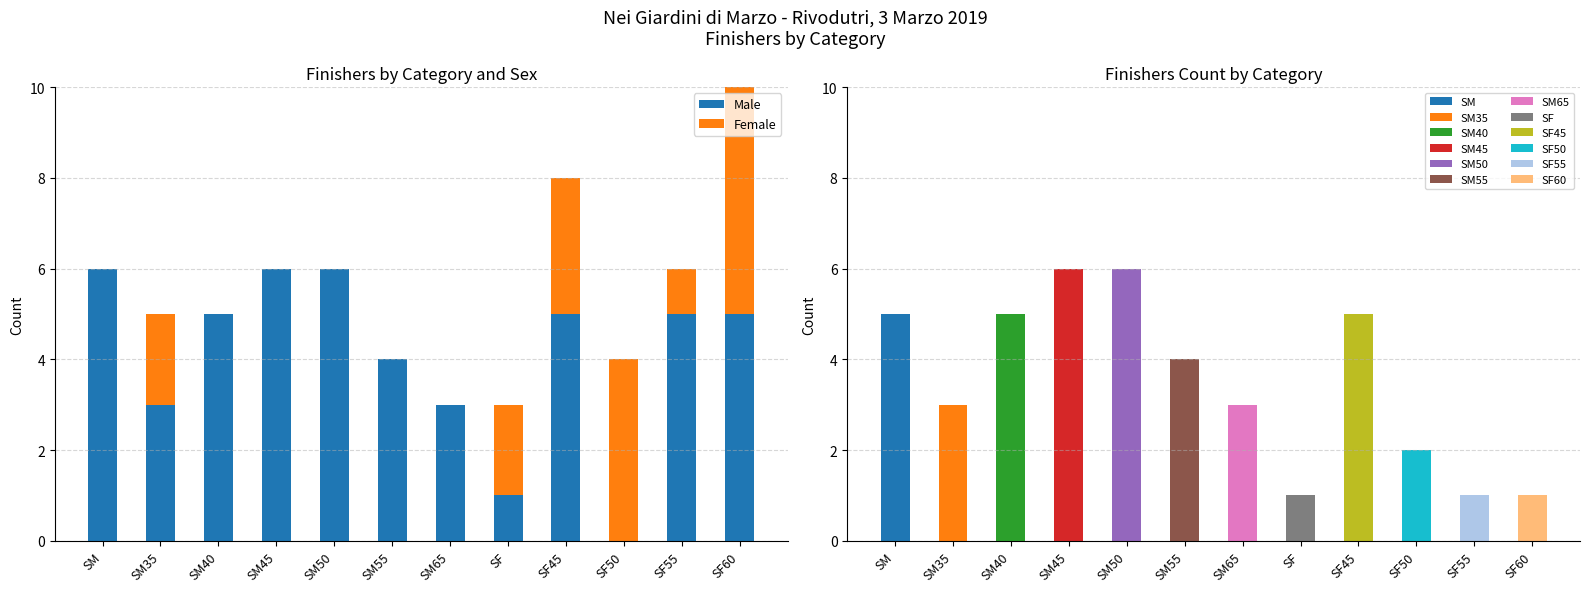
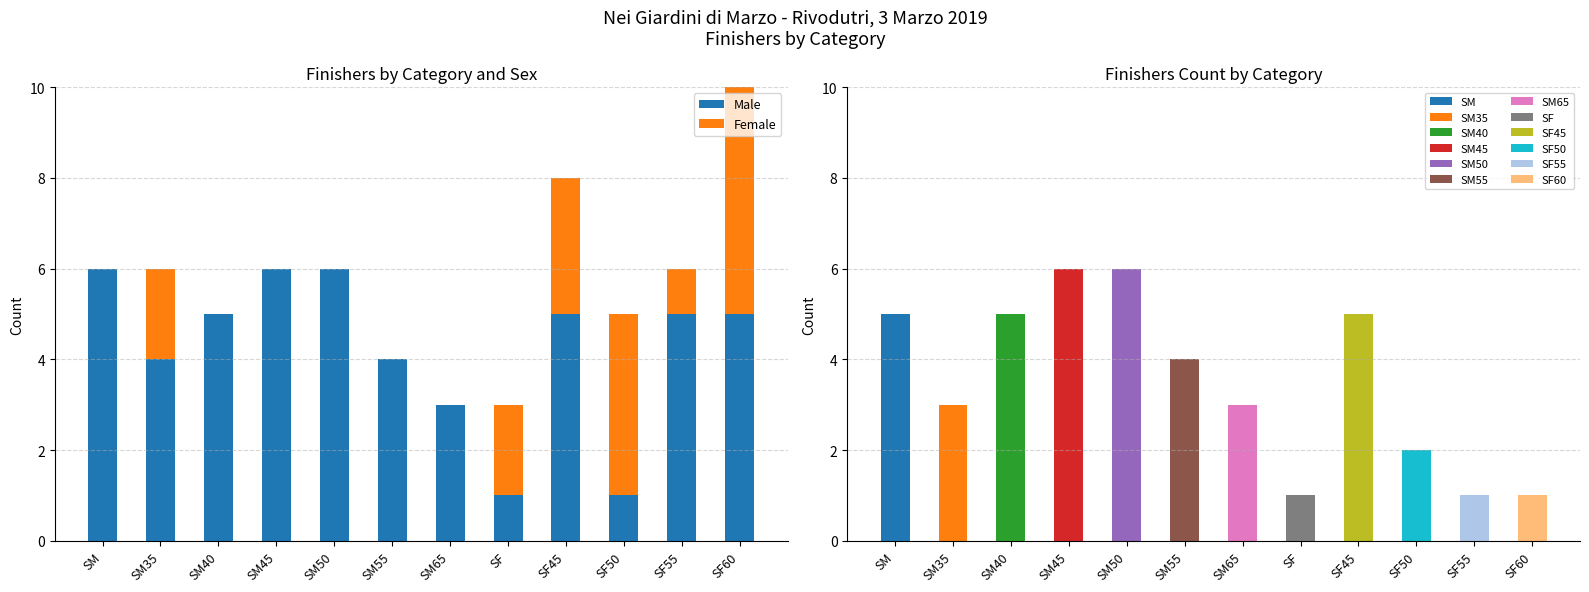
Finishers by Category and Sex, Male, SM35: 3 -> 4
Finishers by Category and Sex, Male, SF50: 0 -> 1
